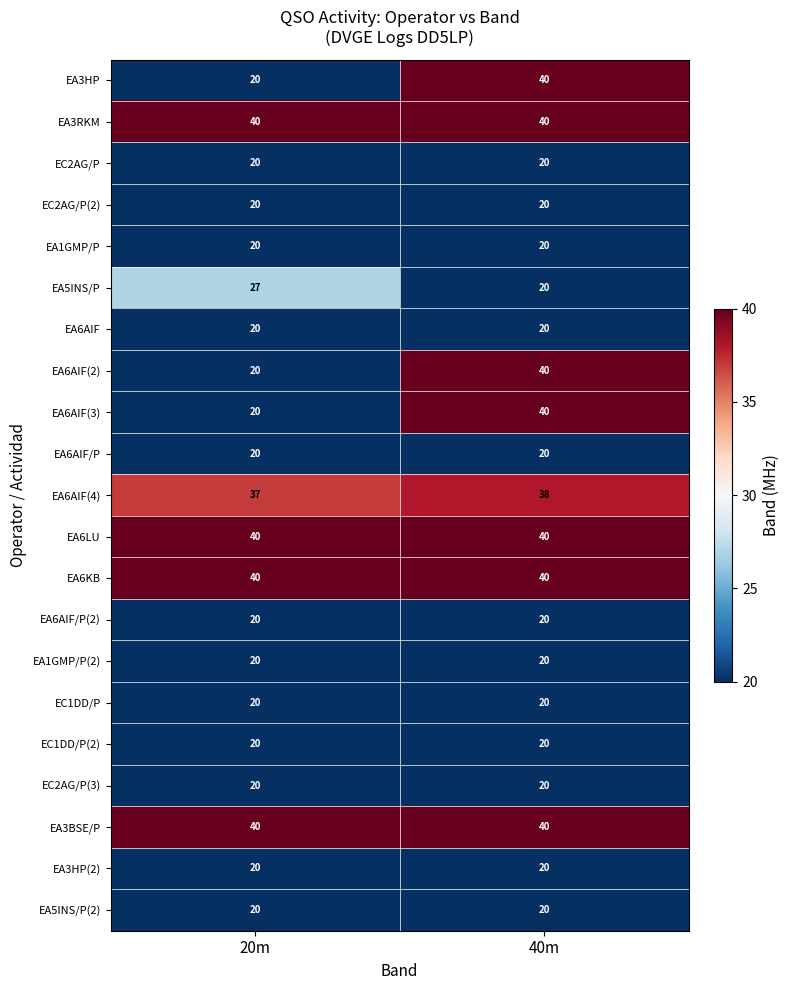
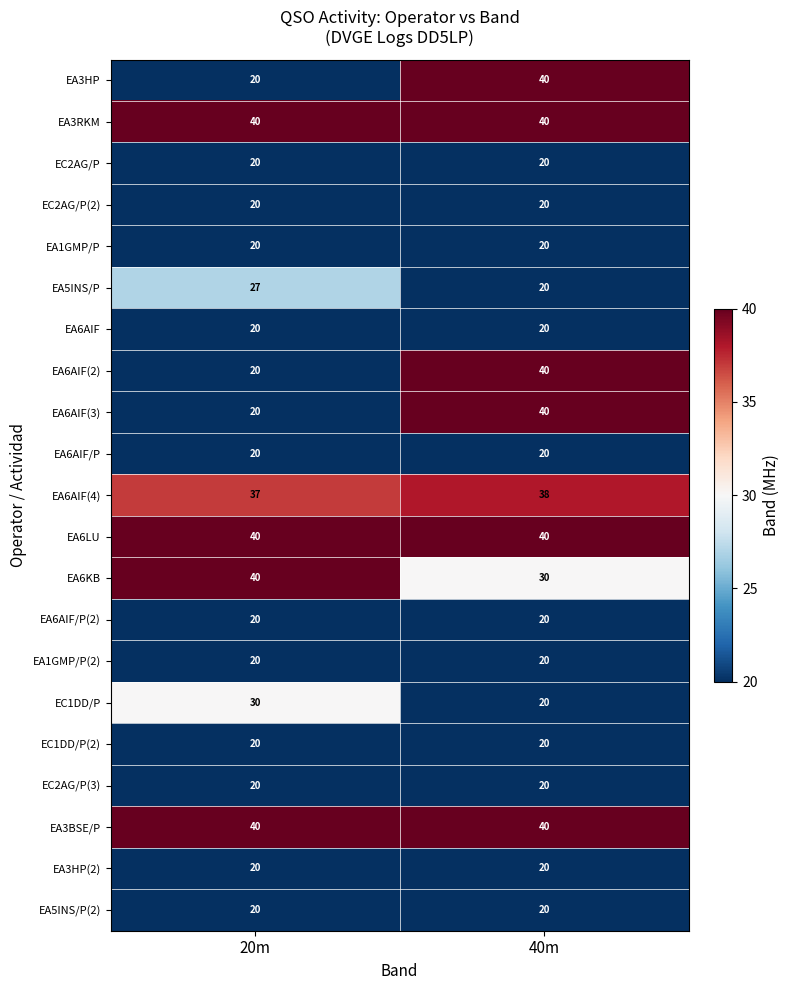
EA6KB, 40m: 40 -> 30
EC1DD/P, 20m: 20 -> 30
